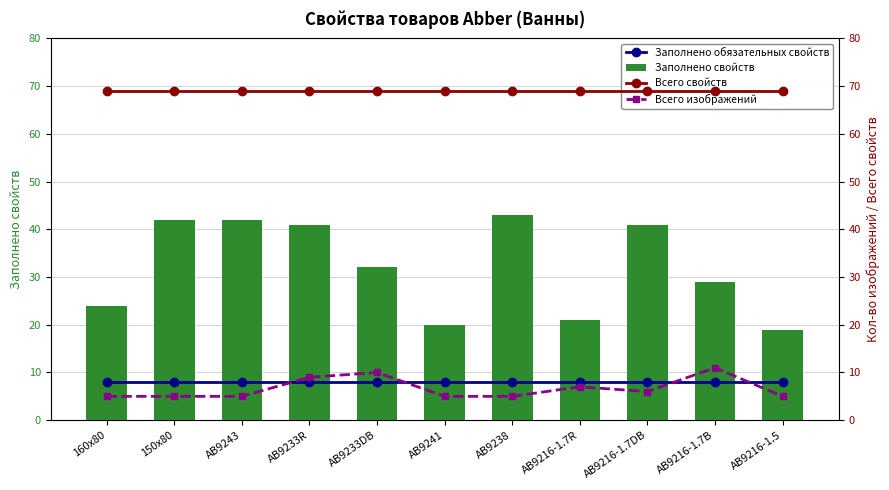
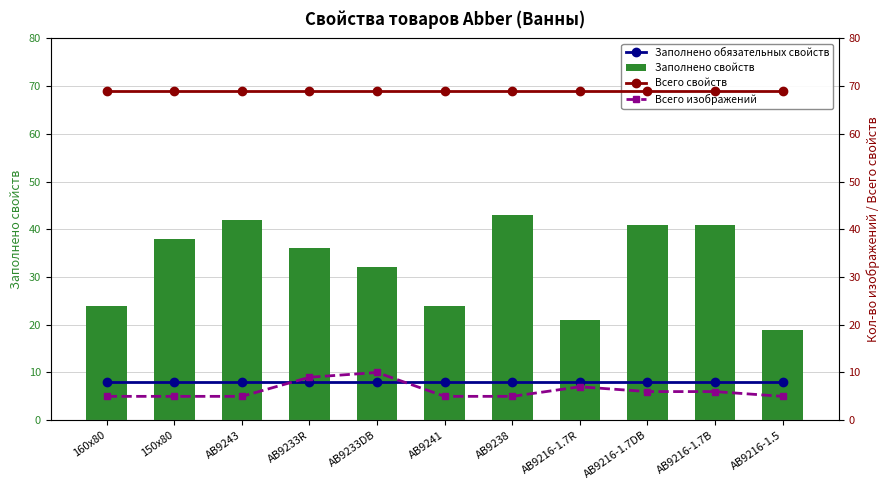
Заполнено свойств, 150x80: 42 -> 38
Заполнено свойств, AB9233R: 41 -> 36
Заполнено свойств, АВ9241: 20 -> 24
Заполнено свойств, AB9216-1.7B: 29 -> 41
Всего изображений, AB9216-1.7B: 11 -> 6
